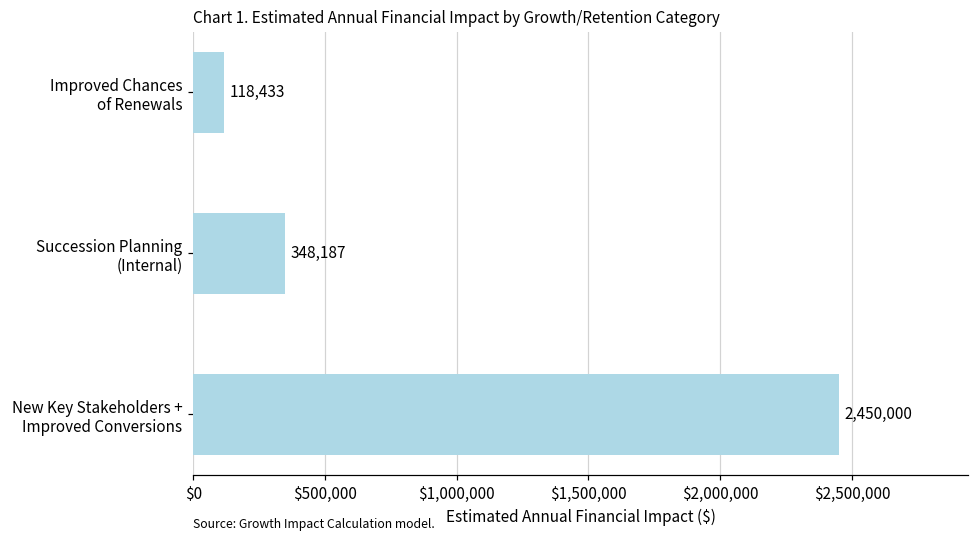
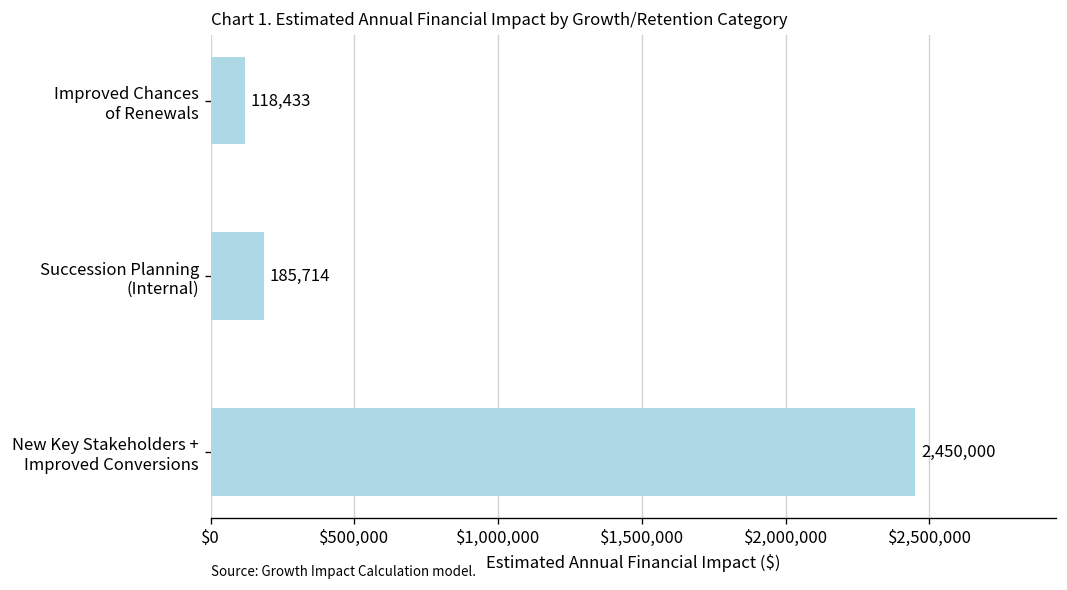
Succession Planning (Internal): 348,187 -> 185,714
